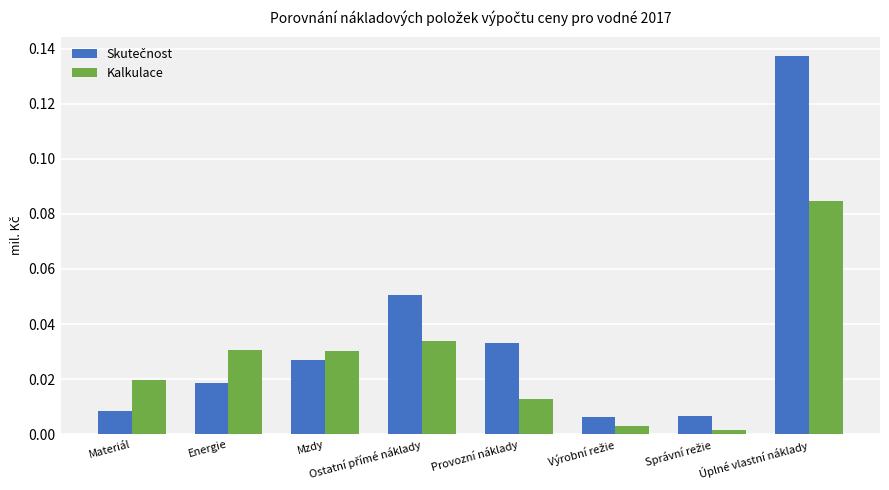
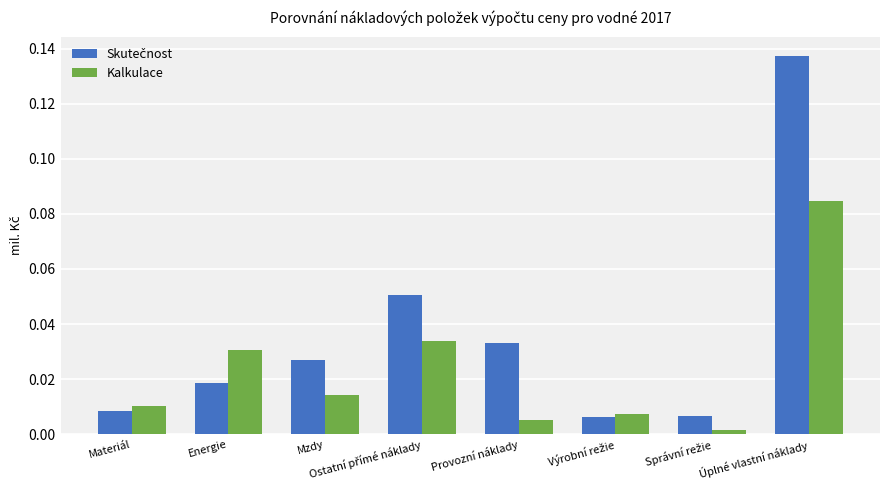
Kalkulace, Materiál: 0.020 -> 0.010
Kalkulace, Mzdy: 0.030 -> 0.014
Kalkulace, Provozní náklady: 0.013 -> 0.005
Kalkulace, Výrobní režie: 0.003 -> 0.007
